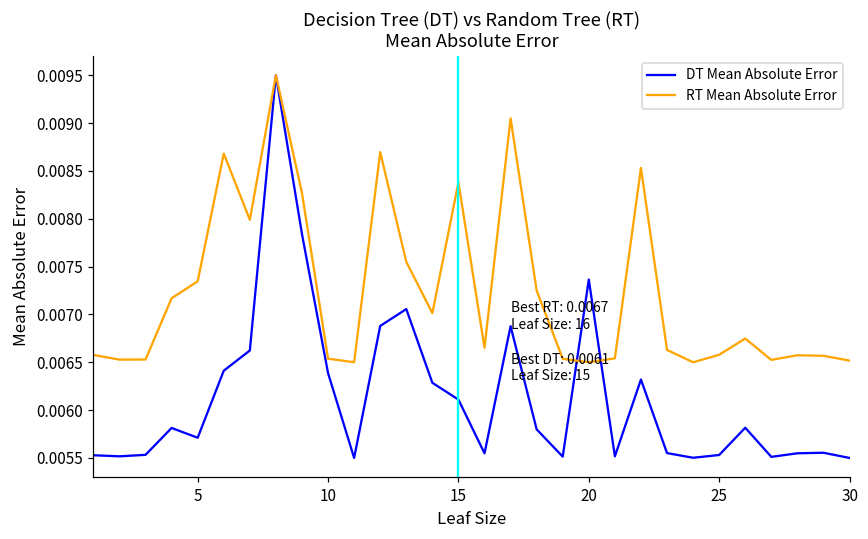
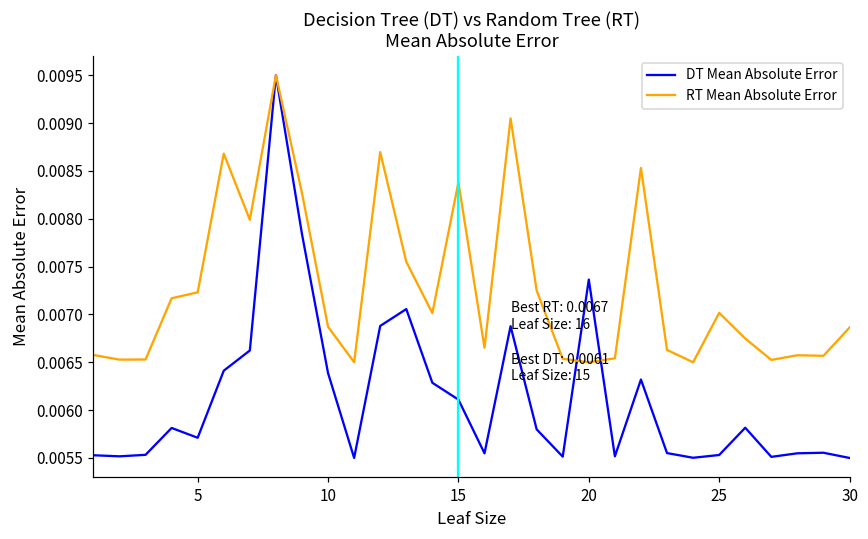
RT Mean Absolute Error, 5: 0.0073 -> 0.0072
RT Mean Absolute Error, 10: 0.0065 -> 0.0069
RT Mean Absolute Error, 25: 0.0066 -> 0.0070
RT Mean Absolute Error, 30: 0.0065 -> 0.0069
